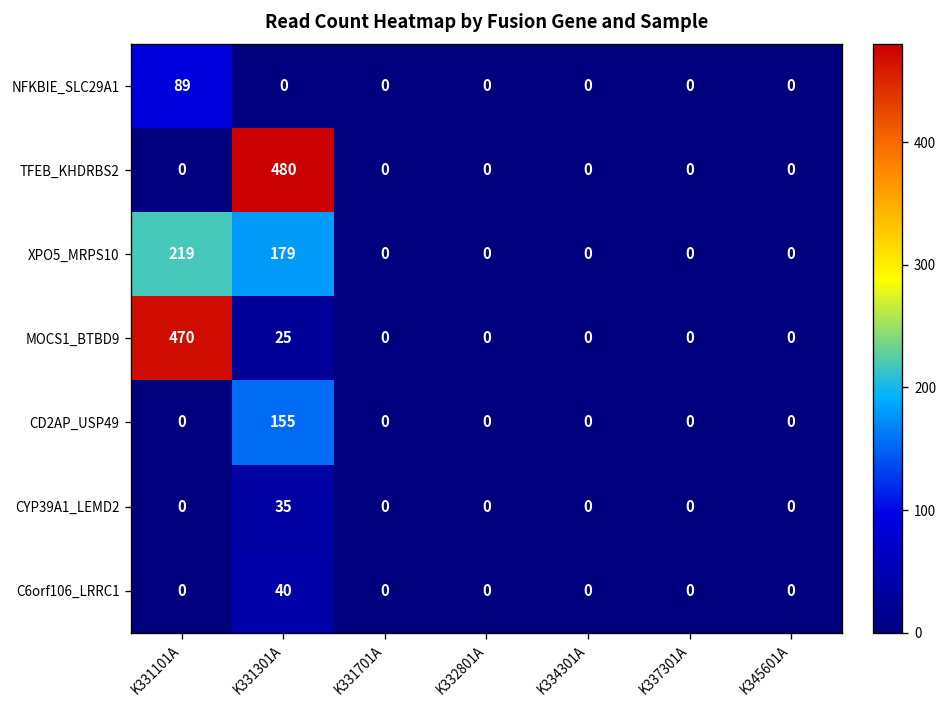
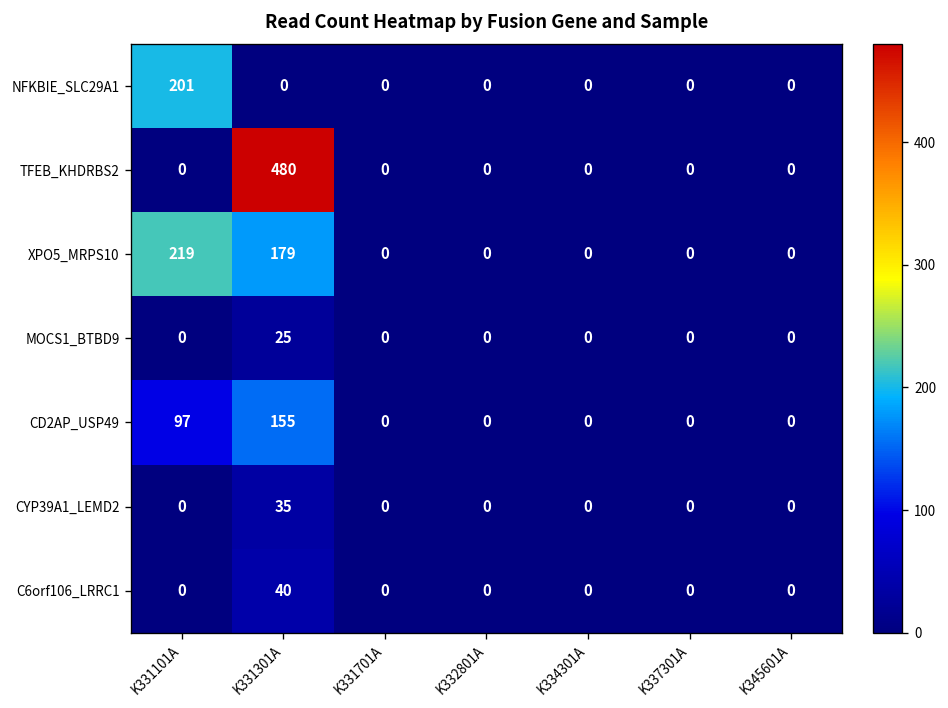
NFKBIE_SLC29A1, K331101A: 89 -> 201
MOCS1_BTBD9, K331101A: 470 -> 0
CD2AP_USP49, K331101A: 0 -> 97
